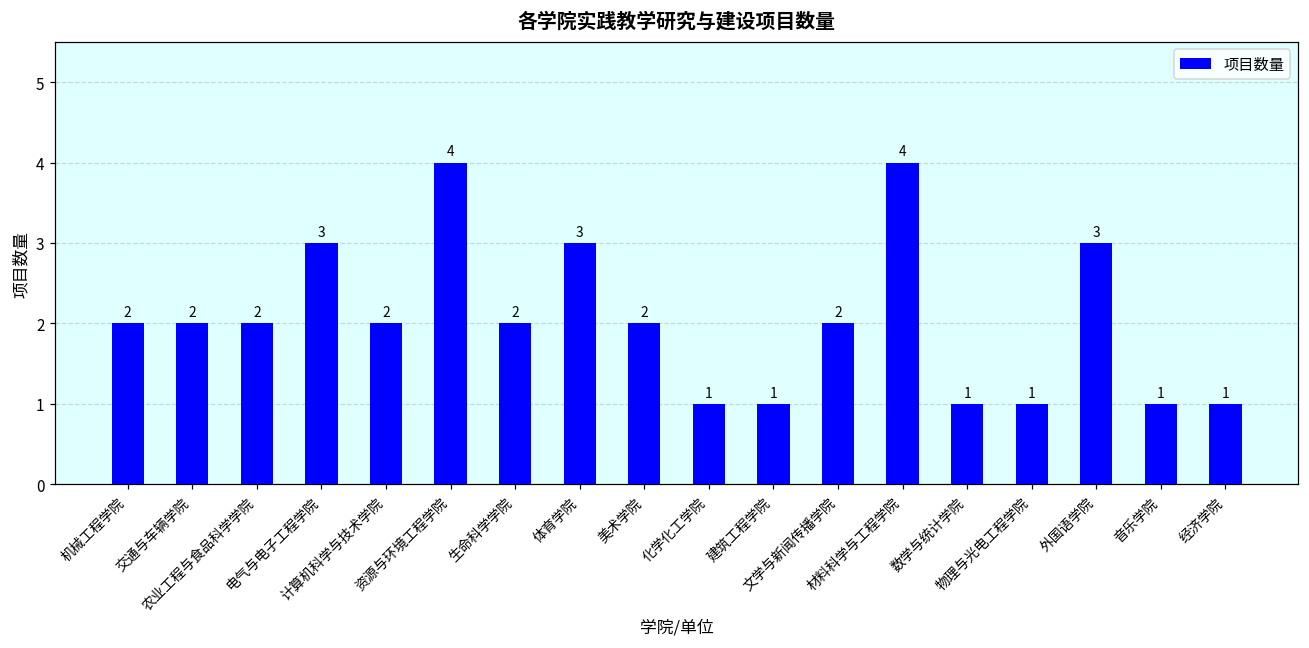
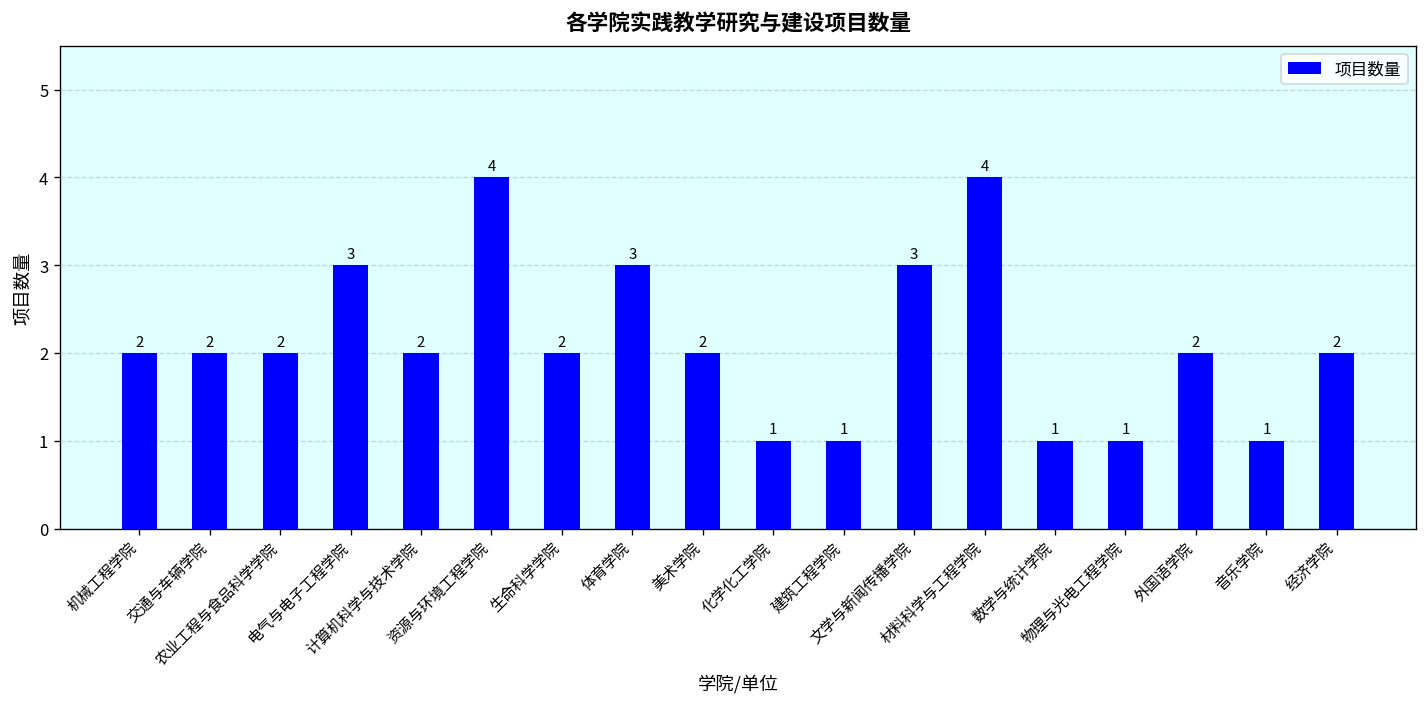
文学与新闻传播学院: 2 -> 3
外国语学院: 3 -> 2
经济学院: 1 -> 2
